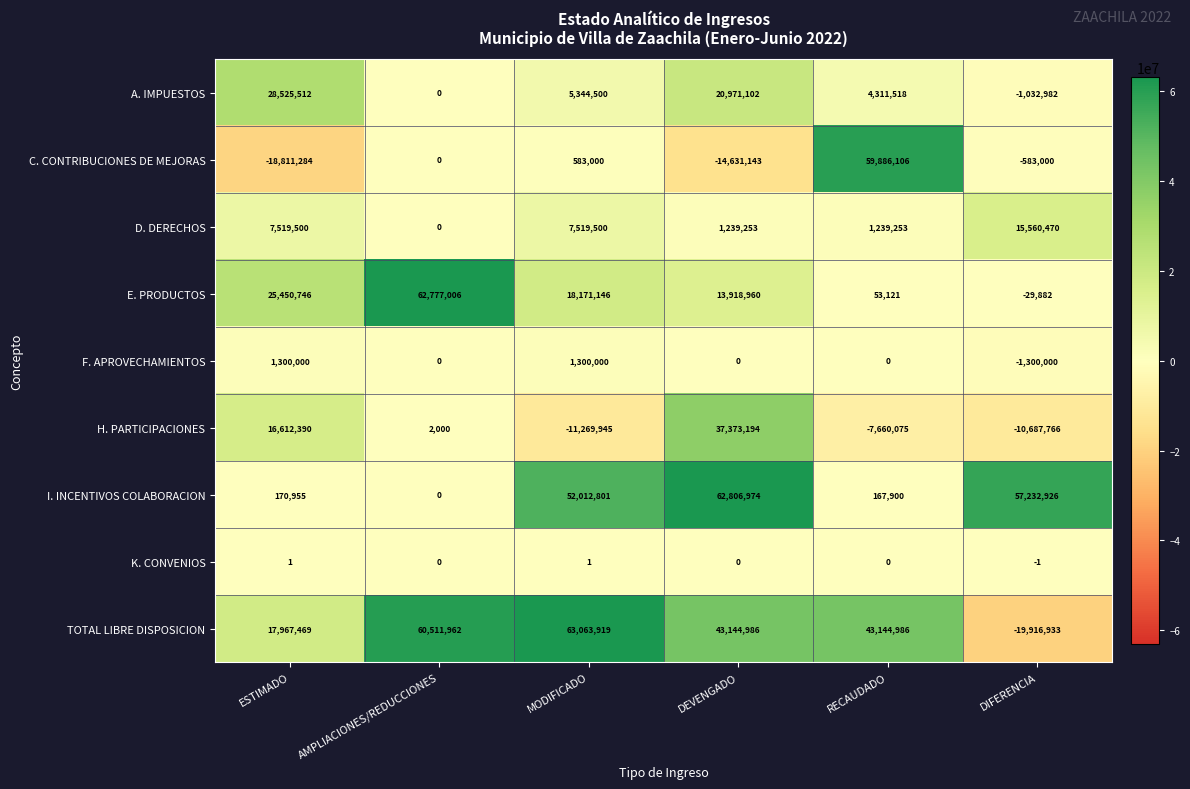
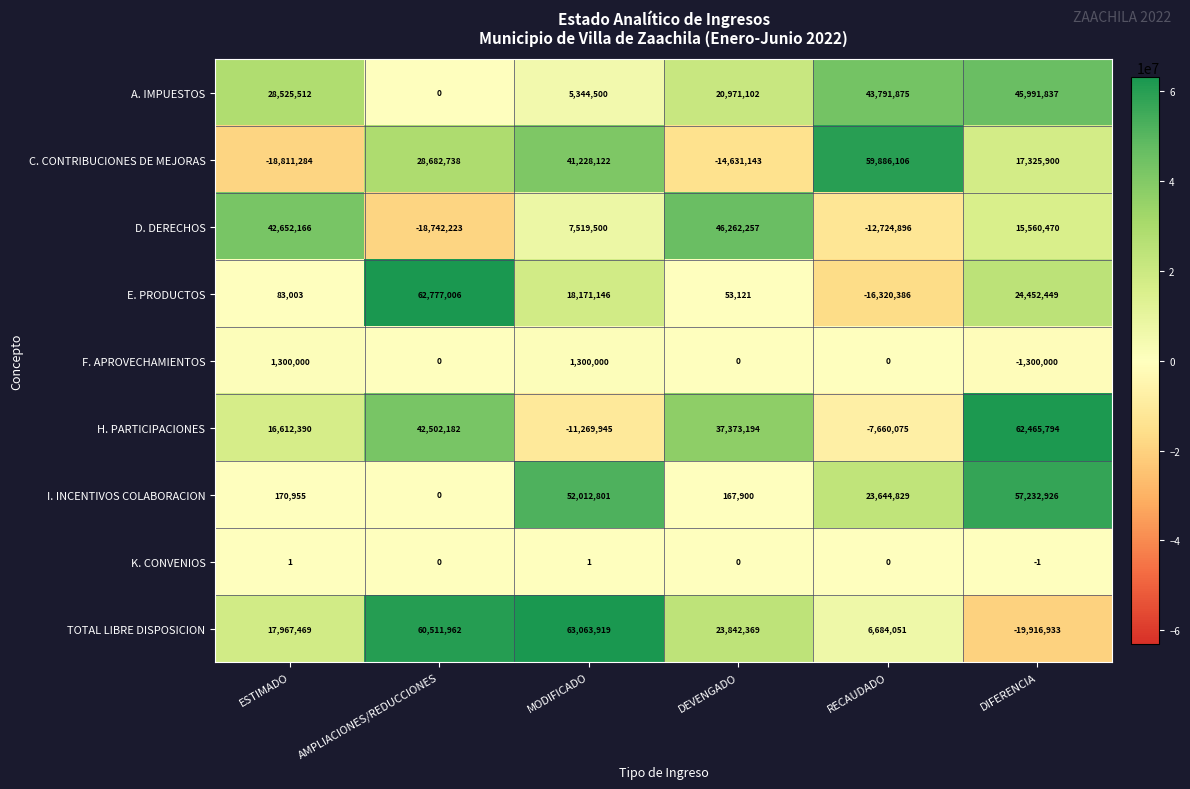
A. IMPUESTOS, RECAUDADO: 4,311,518 -> 43,791,875
A. IMPUESTOS, DIFERENCIA: -1,032,982 -> 45,991,837
C. CONTRIBUCIONES DE MEJORAS, AMPLIACIONES/REDUCCIONES: 0 -> 28,682,738
C. CONTRIBUCIONES DE MEJORAS, MODIFICADO: 583,000 -> 41,228,122
C. CONTRIBUCIONES DE MEJORAS, DIFERENCIA: -583,000 -> 17,325,900
D. DERECHOS, ESTIMADO: 7,519,500 -> 42,652,166
D. DERECHOS, AMPLIACIONES/REDUCCIONES: 0 -> -18,742,223
D. DERECHOS, DEVENGADO: 1,239,253 -> 46,262,257
D. DERECHOS, RECAUDADO: 1,239,253 -> -12,724,896
E. PRODUCTOS, ESTIMADO: 25,450,746 -> 83,003
E. PRODUCTOS, DEVENGADO: 13,918,960 -> 53,121
E. PRODUCTOS, RECAUDADO: 53,121 -> -16,320,386
E. PRODUCTOS, DIFERENCIA: -29,882 -> 24,452,449
H. PARTICIPACIONES, AMPLIACIONES/REDUCCIONES: 2,000 -> 42,502,182
H. PARTICIPACIONES, DIFERENCIA: -10,687,766 -> 62,465,794
I. INCENTIVOS COLABORACION, DEVENGADO: 62,806,974 -> 167,900
I. INCENTIVOS COLABORACION, RECAUDADO: 167,900 -> 23,644,829
TOTAL LIBRE DISPOSICION, DEVENGADO: 43,144,986 -> 23,842,369
TOTAL LIBRE DISPOSICION, RECAUDADO: 43,144,986 -> 6,684,051
